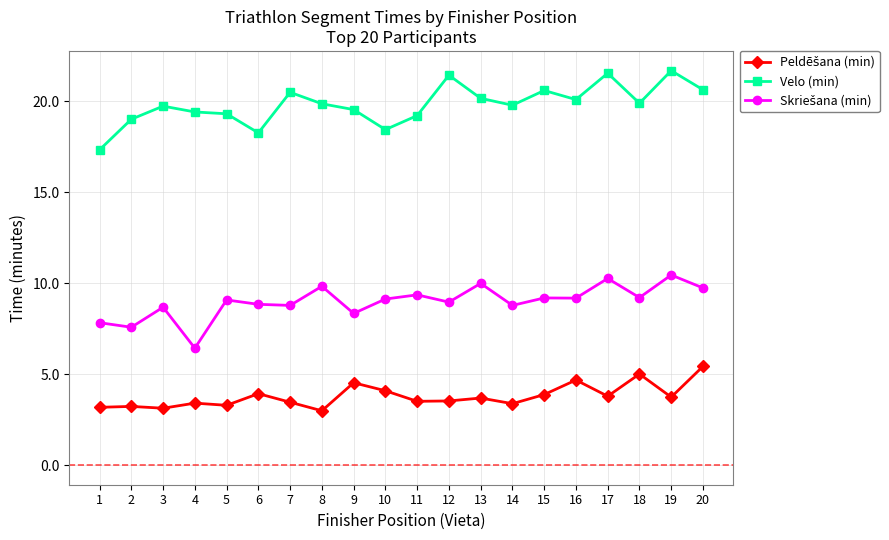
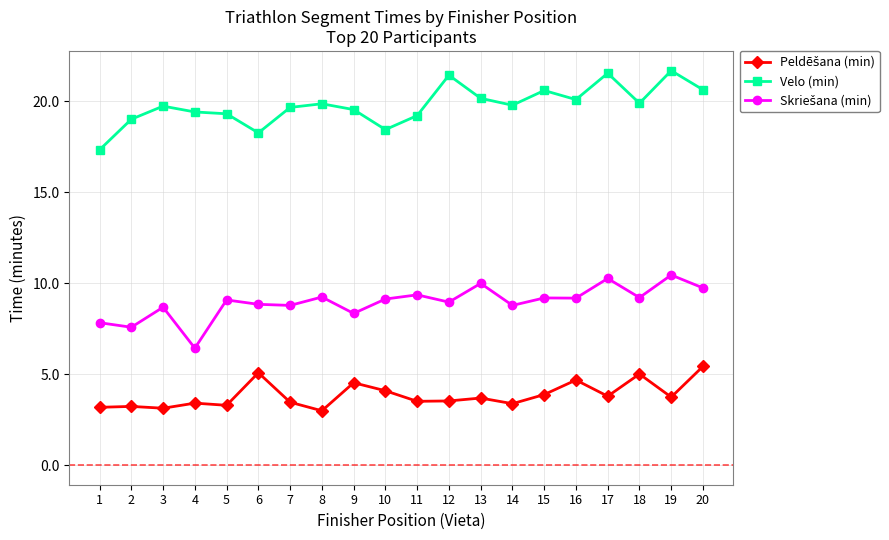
Peldēšana (min), 6: 3.9 -> 5.1
Velo (min), 7: 20.5 -> 19.7
Skriešana (min), 8: 9.8 -> 9.2
